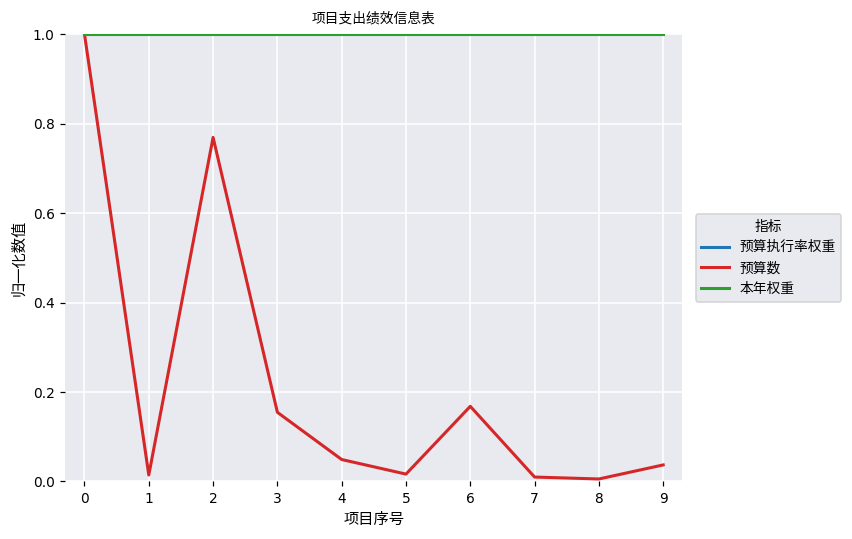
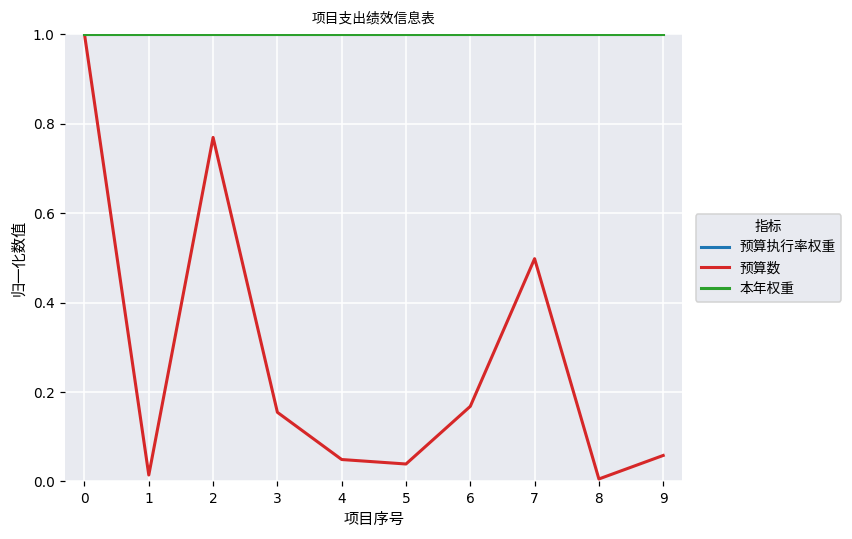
预算数, 5: 0.02 -> 0.04
预算数, 7: 0.01 -> 0.50
预算数, 9: 0.04 -> 0.06
